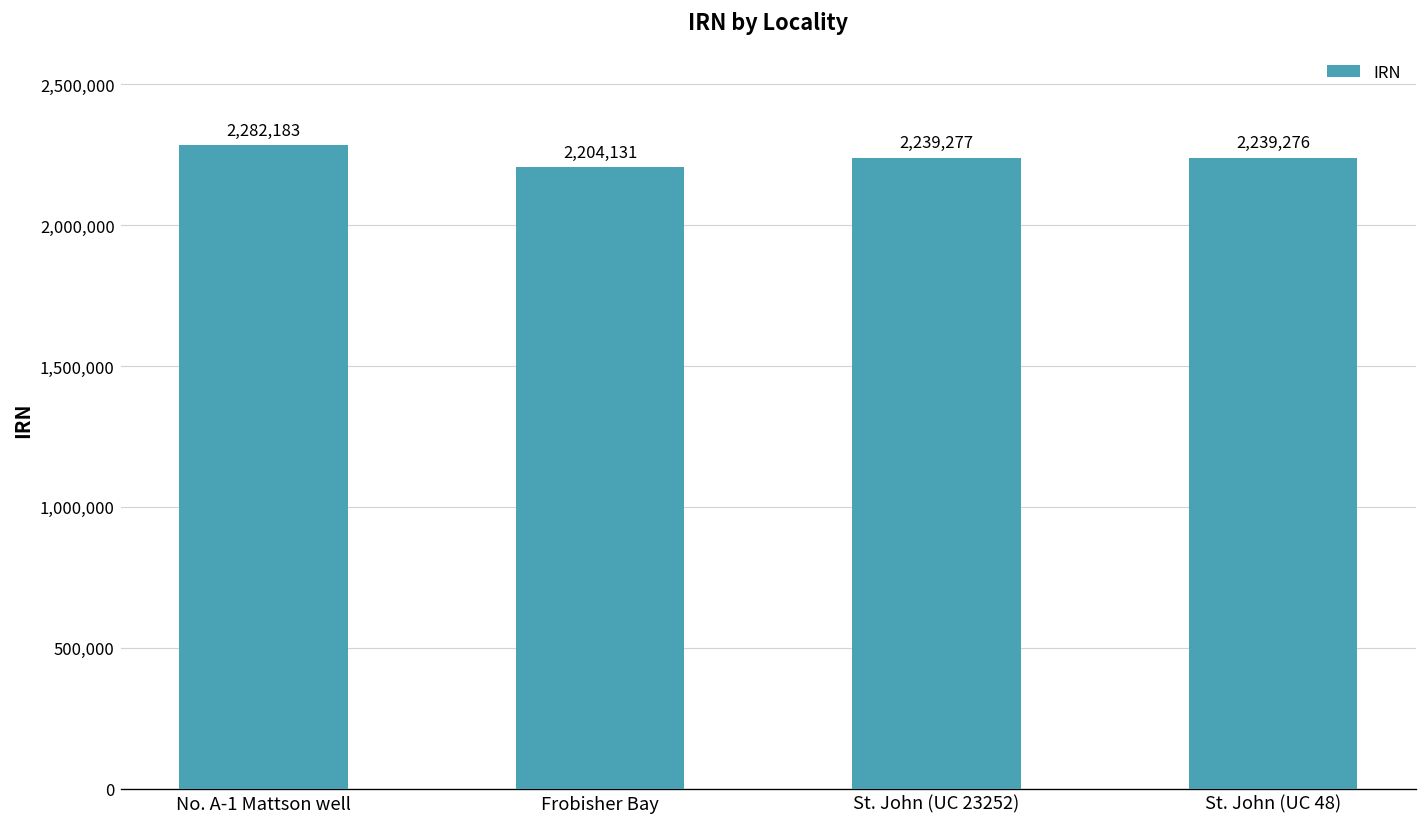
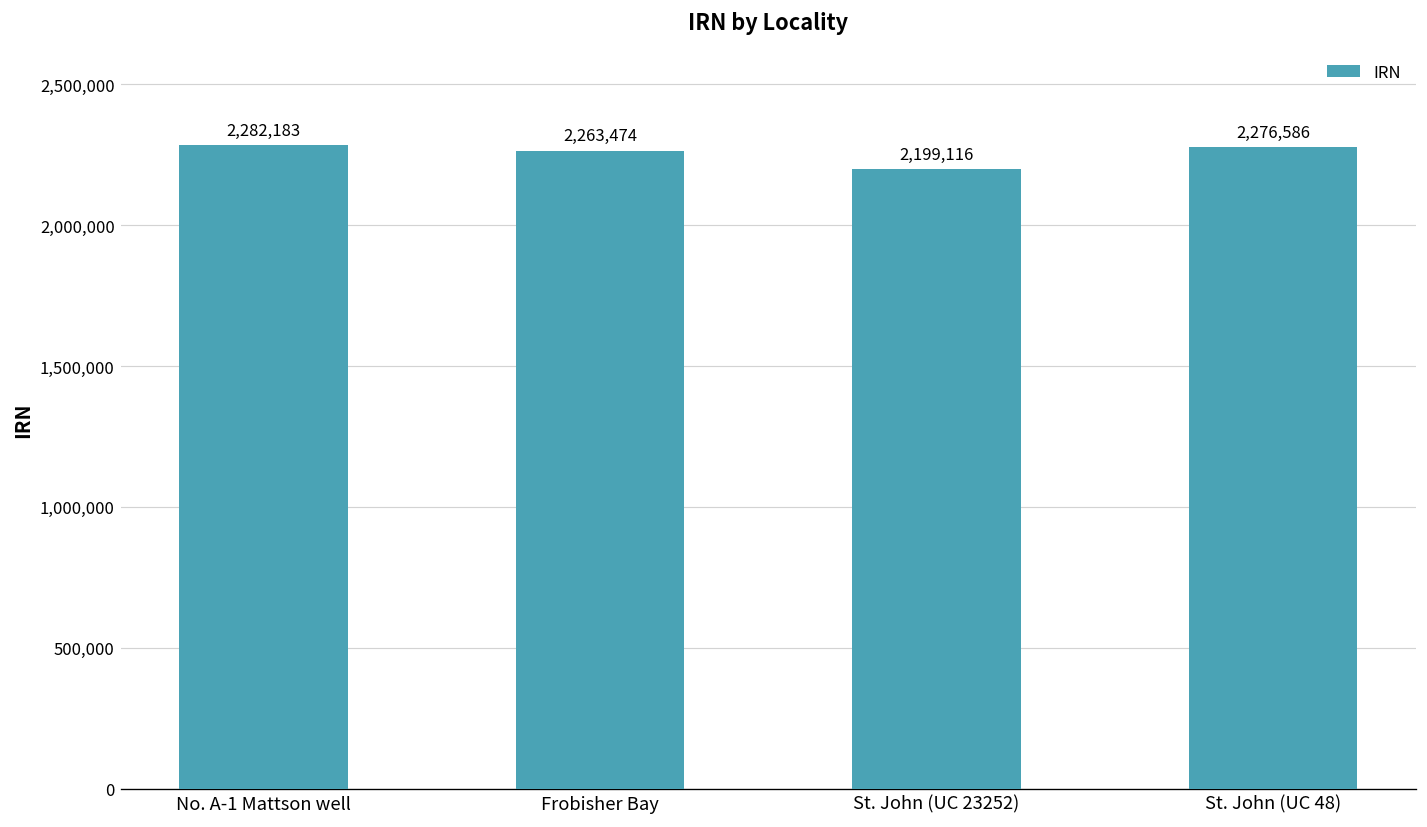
Frobisher Bay: 2,204,131 -> 2,263,474
St. John (UC 23252): 2,239,277 -> 2,199,116
St. John (UC 48): 2,239,276 -> 2,276,586
